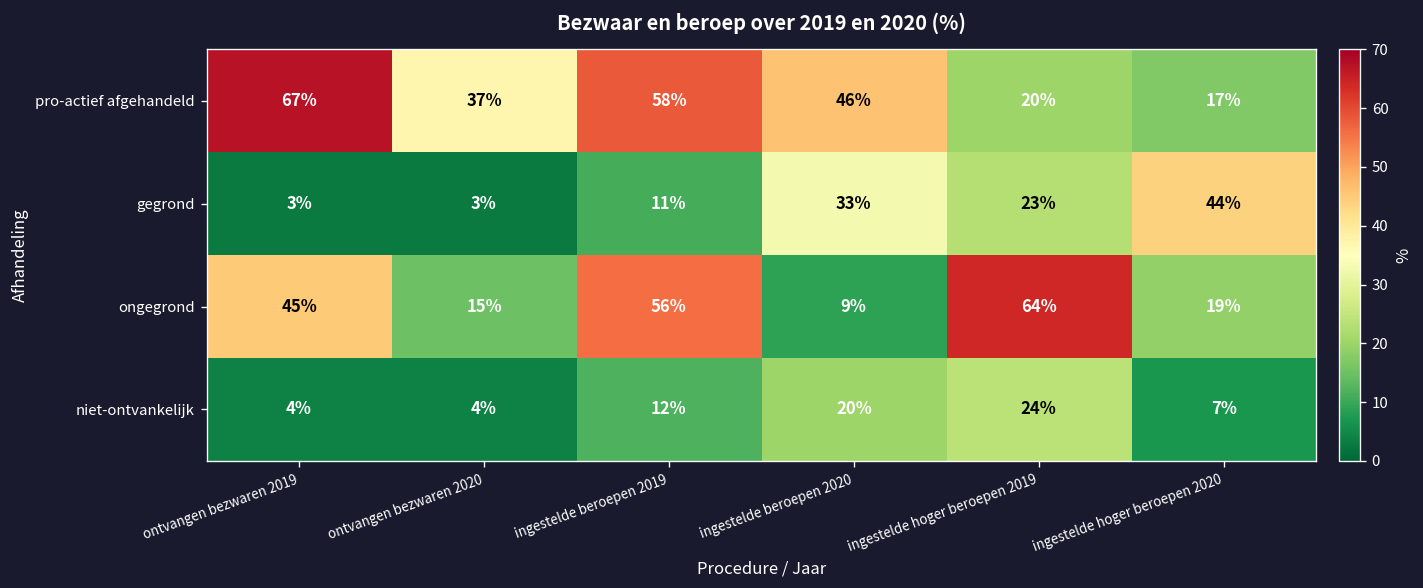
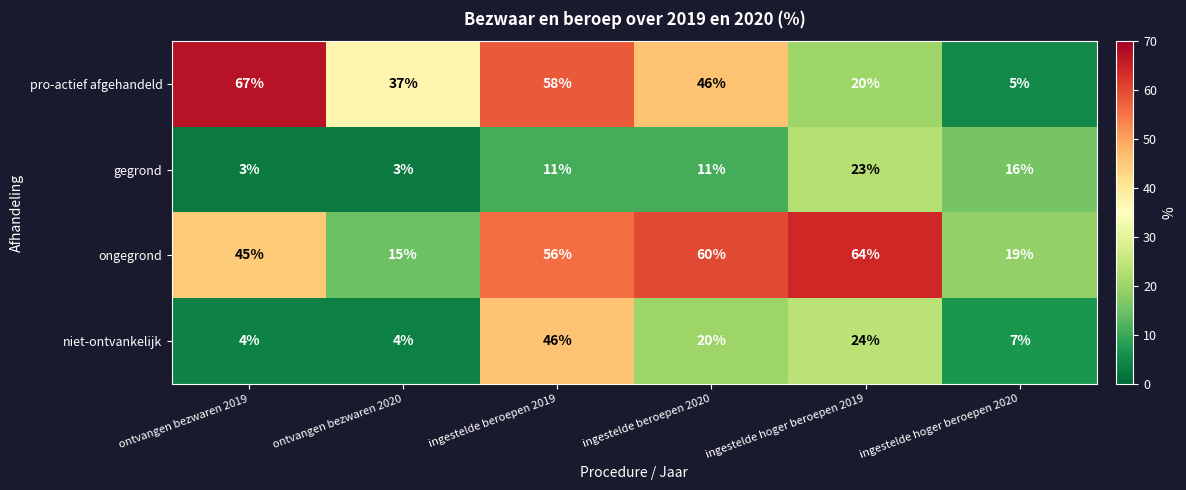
pro-actief afgehandeld, ingestelde hoger beroepen 2020: 17% -> 5%
gegrond, ingestelde beroepen 2020: 33% -> 11%
gegrond, ingestelde hoger beroepen 2020: 44% -> 16%
ongegrond, ingestelde beroepen 2020: 9% -> 60%
niet-ontvankelijk, ingestelde beroepen 2019: 12% -> 46%
